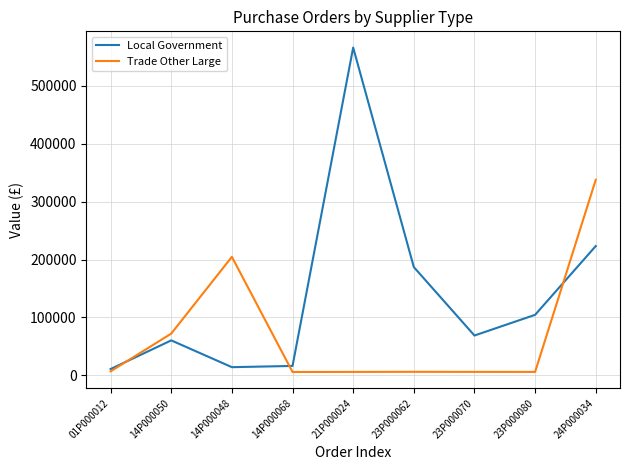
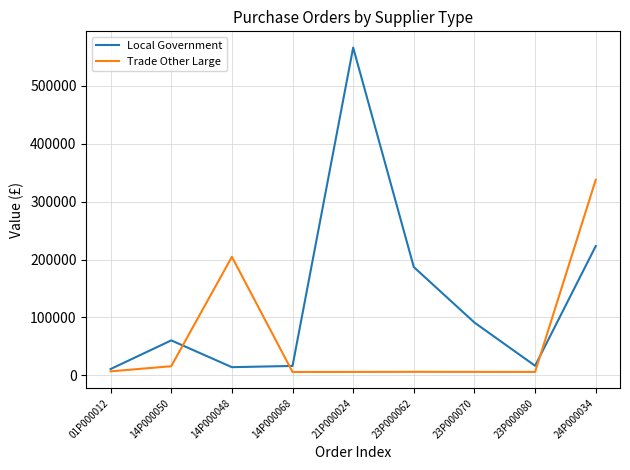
Trade Other Large, 14P000050: 70000 -> 20000
Local Government, 23P000070: 70000 -> 90000
Local Government, 23P000080: 100000 -> 20000
